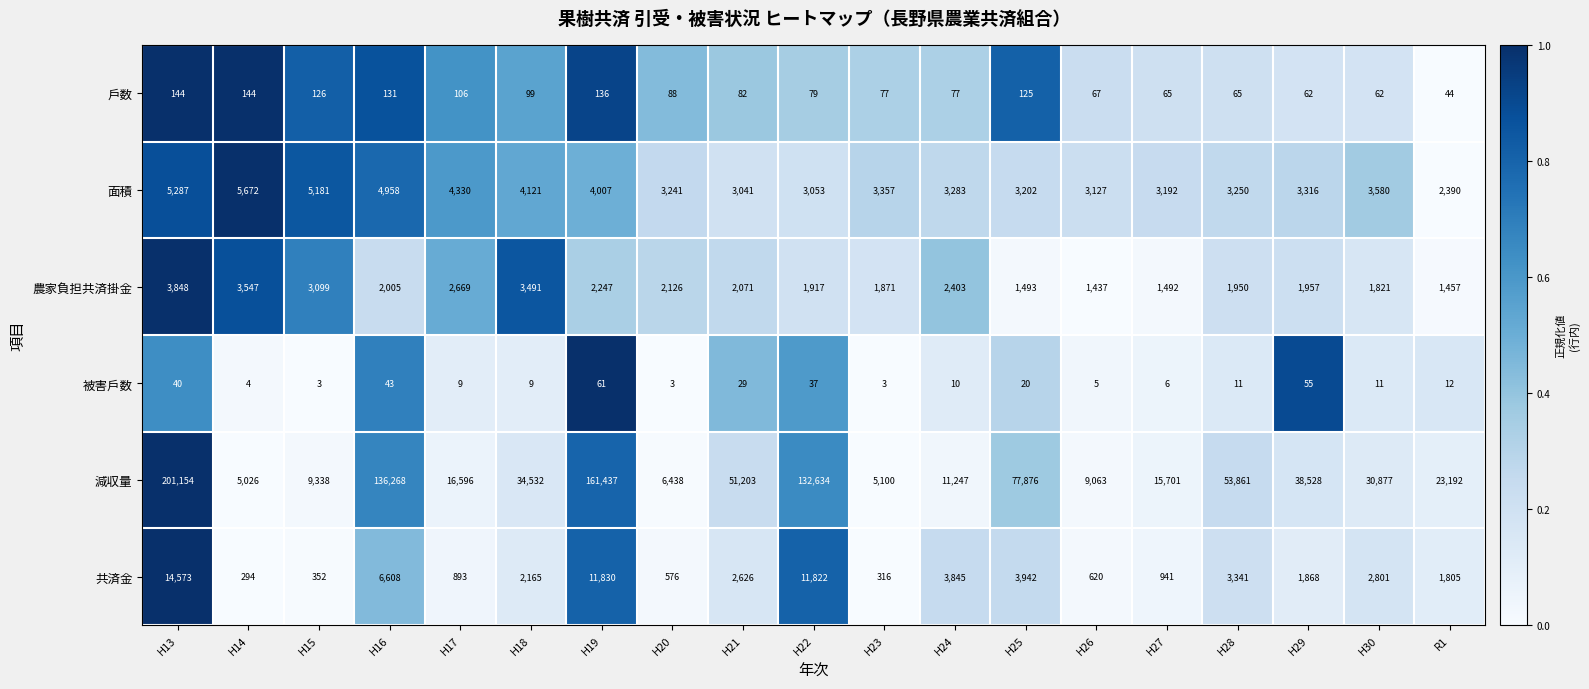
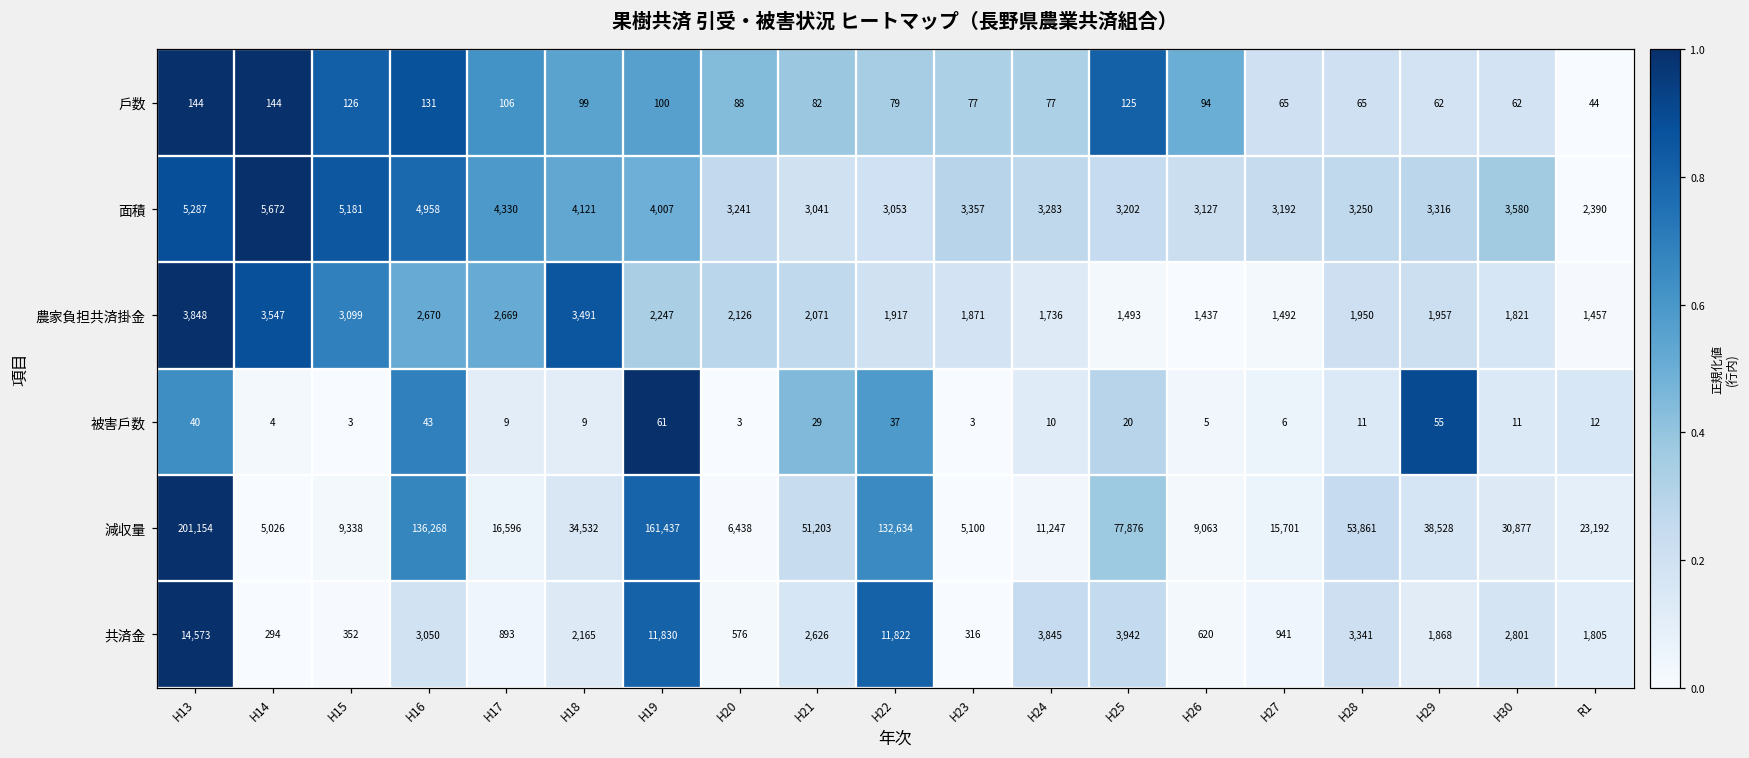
戶数, H19: 136 -> 100
戶数, H26: 67 -> 94
農家負担共済掛金, H16: 2,005 -> 2,670
農家負担共済掛金, H24: 2,403 -> 1,736
共済金, H16: 6,608 -> 3,050
